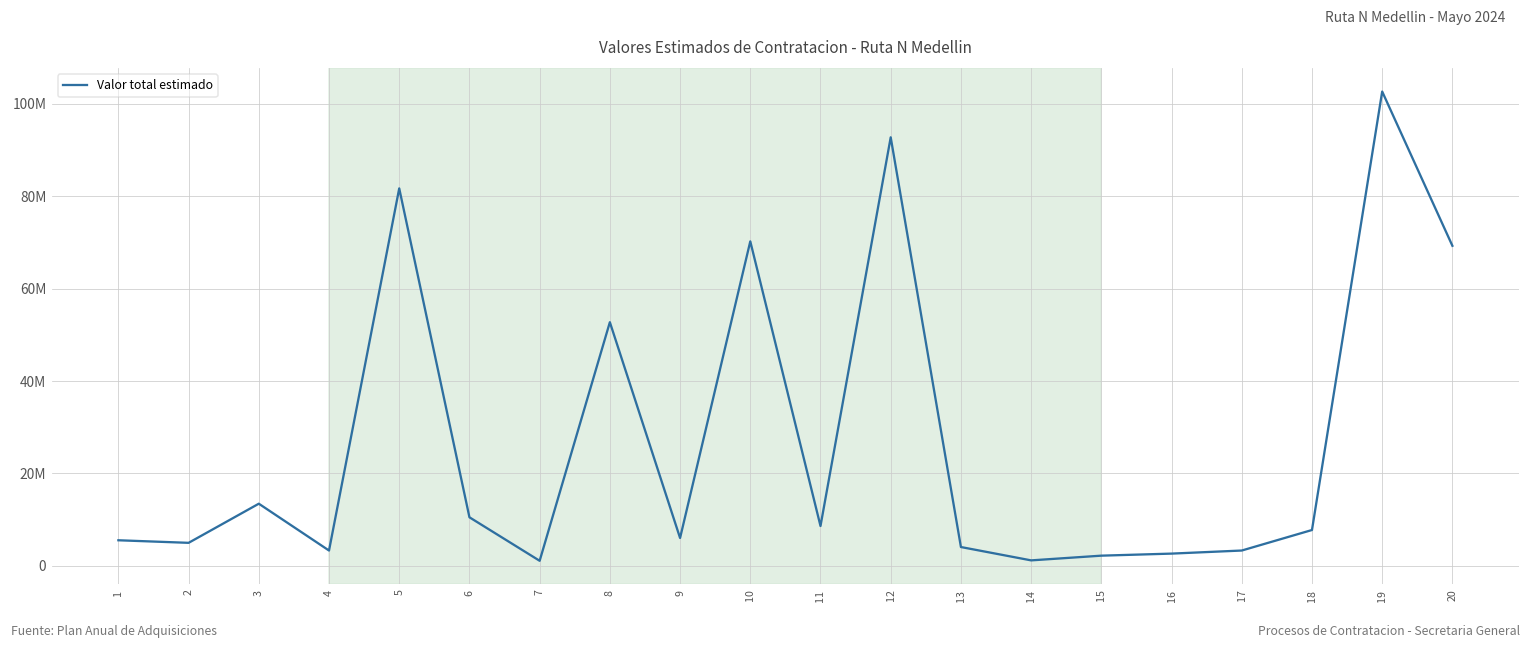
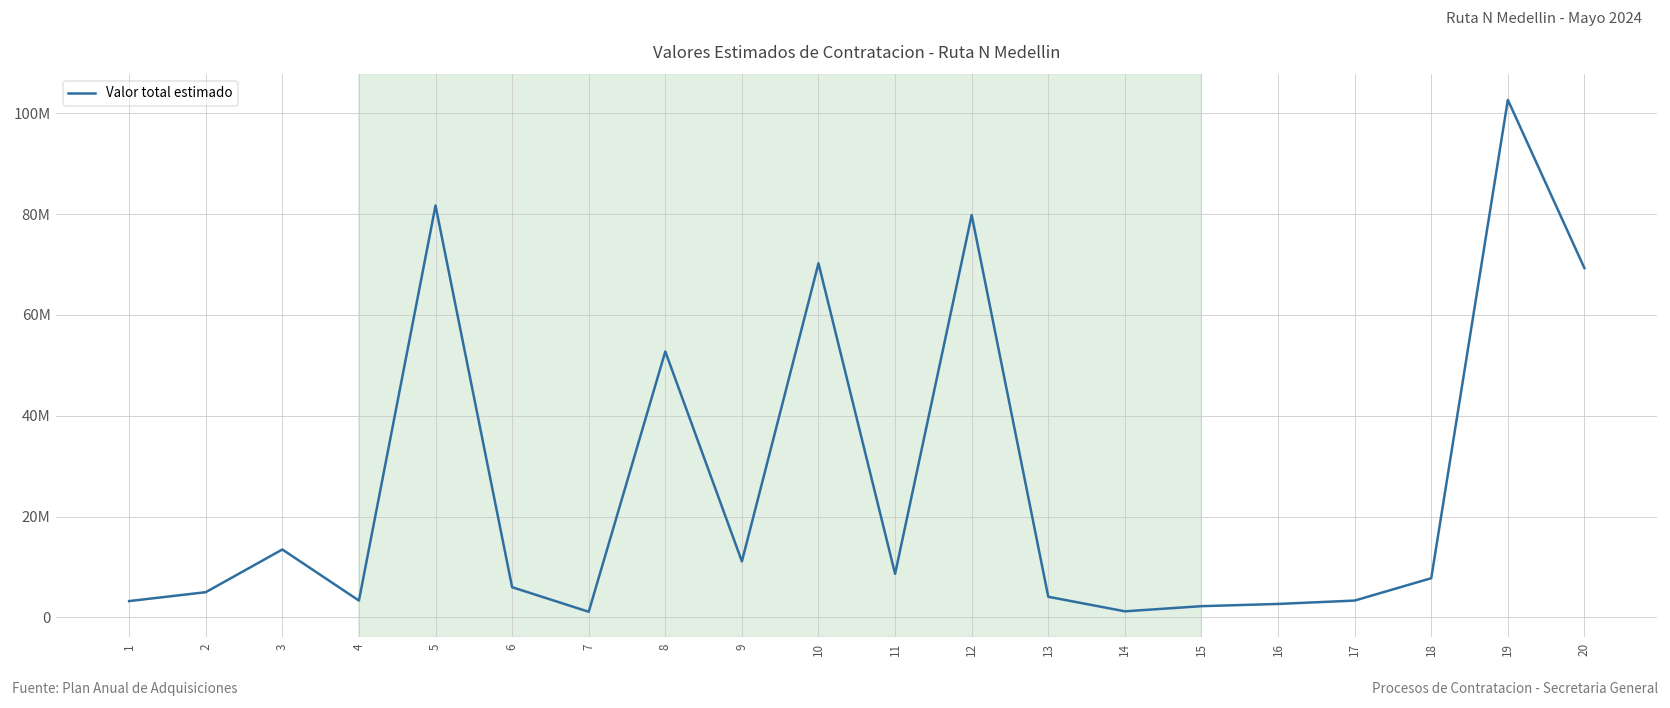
1: 6000000 -> 3000000
6: 11000000 -> 6000000
9: 6000000 -> 11000000
12: 93000000 -> 80000000
